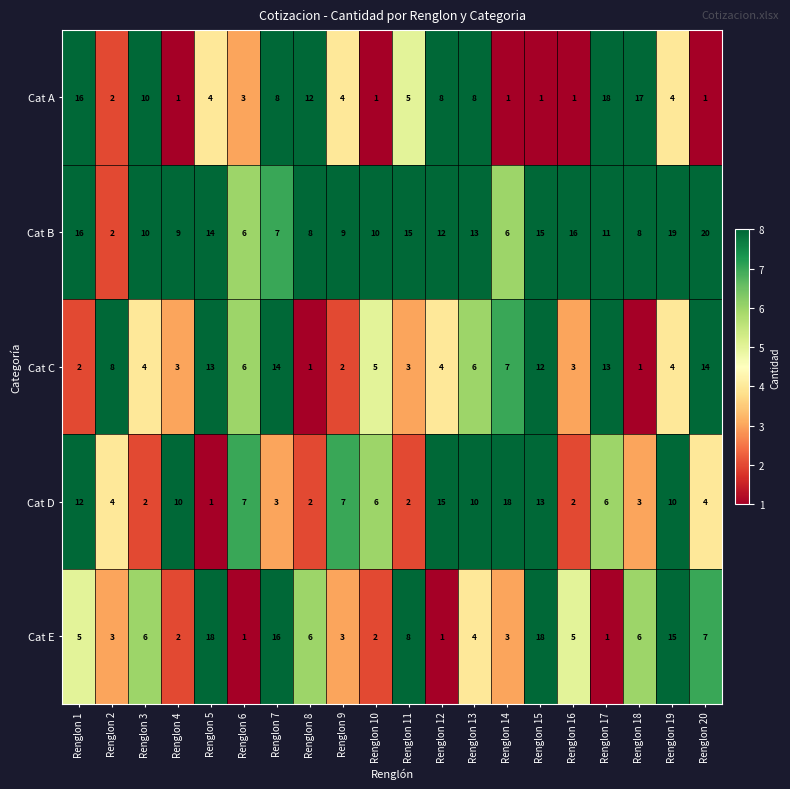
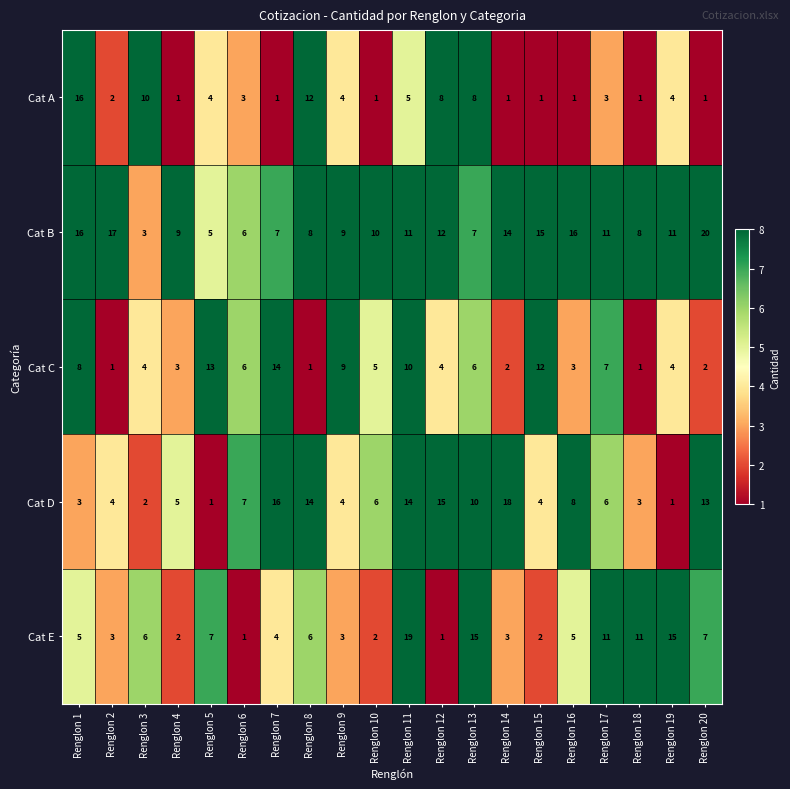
Cat A, Renglon 7: 8 -> 1
Cat A, Renglon 17: 18 -> 3
Cat A, Renglon 18: 17 -> 1
Cat B, Renglon 2: 2 -> 17
Cat B, Renglon 3: 10 -> 3
Cat B, Renglon 5: 14 -> 5
Cat B, Renglon 11: 15 -> 11
Cat B, Renglon 13: 13 -> 7
Cat B, Renglon 14: 6 -> 14
Cat B, Renglon 19: 19 -> 11
Cat C, Renglon 1: 2 -> 8
Cat C, Renglon 2: 8 -> 1
Cat C, Renglon 9: 2 -> 9
Cat C, Renglon 11: 3 -> 10
Cat C, Renglon 14: 7 -> 2
Cat C, Renglon 17: 13 -> 7
Cat C, Renglon 20: 14 -> 2
Cat D, Renglon 1: 12 -> 3
Cat D, Renglon 4: 10 -> 5
Cat D, Renglon 7: 3 -> 16
Cat D, Renglon 8: 2 -> 14
Cat D, Renglon 9: 7 -> 4
Cat D, Renglon 11: 2 -> 14
Cat D, Renglon 15: 13 -> 4
Cat D, Renglon 16: 2 -> 8
Cat D, Renglon 19: 10 -> 1
Cat D, Renglon 20: 4 -> 13
Cat E, Renglon 5: 18 -> 7
Cat E, Renglon 7: 16 -> 4
Cat E, Renglon 11: 8 -> 19
Cat E, Renglon 13: 4 -> 15
Cat E, Renglon 15: 18 -> 2
Cat E, Renglon 17: 1 -> 11
Cat E, Renglon 18: 6 -> 11
